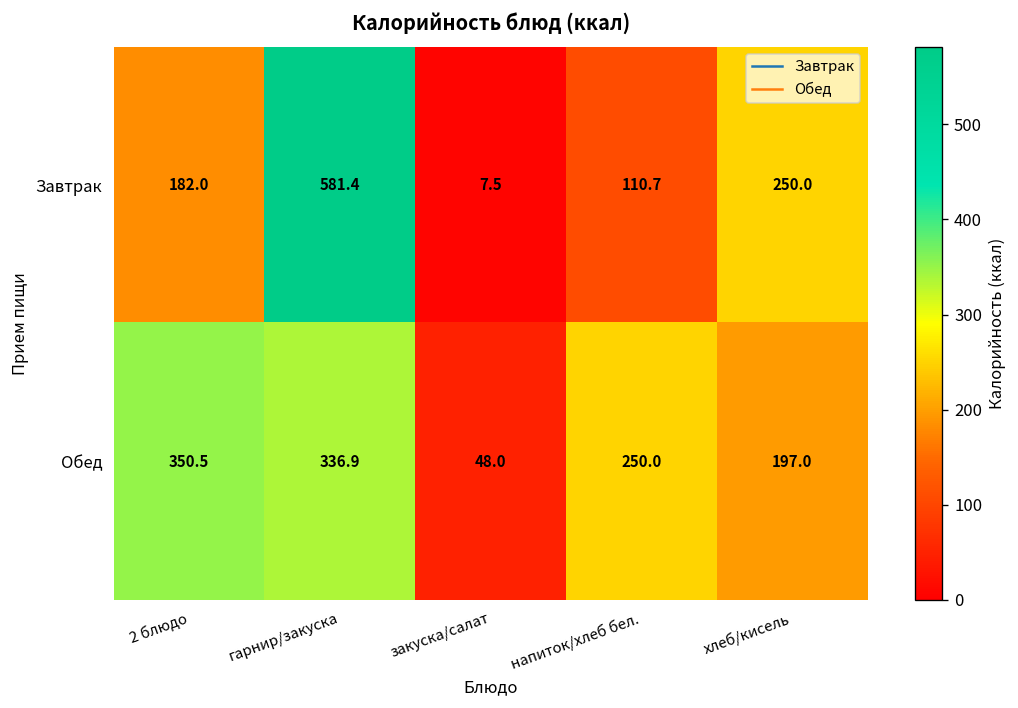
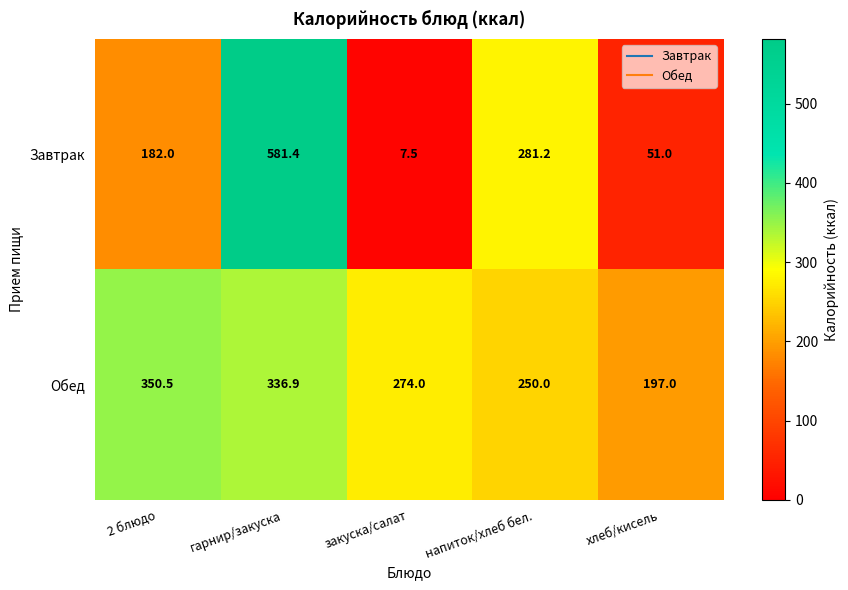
Завтрак, напиток/хлеб бел.: 110.7 -> 281.2
Завтрак, хлеб/кисель: 250.0 -> 51.0
Обед, закуска/салат: 48.0 -> 274.0
